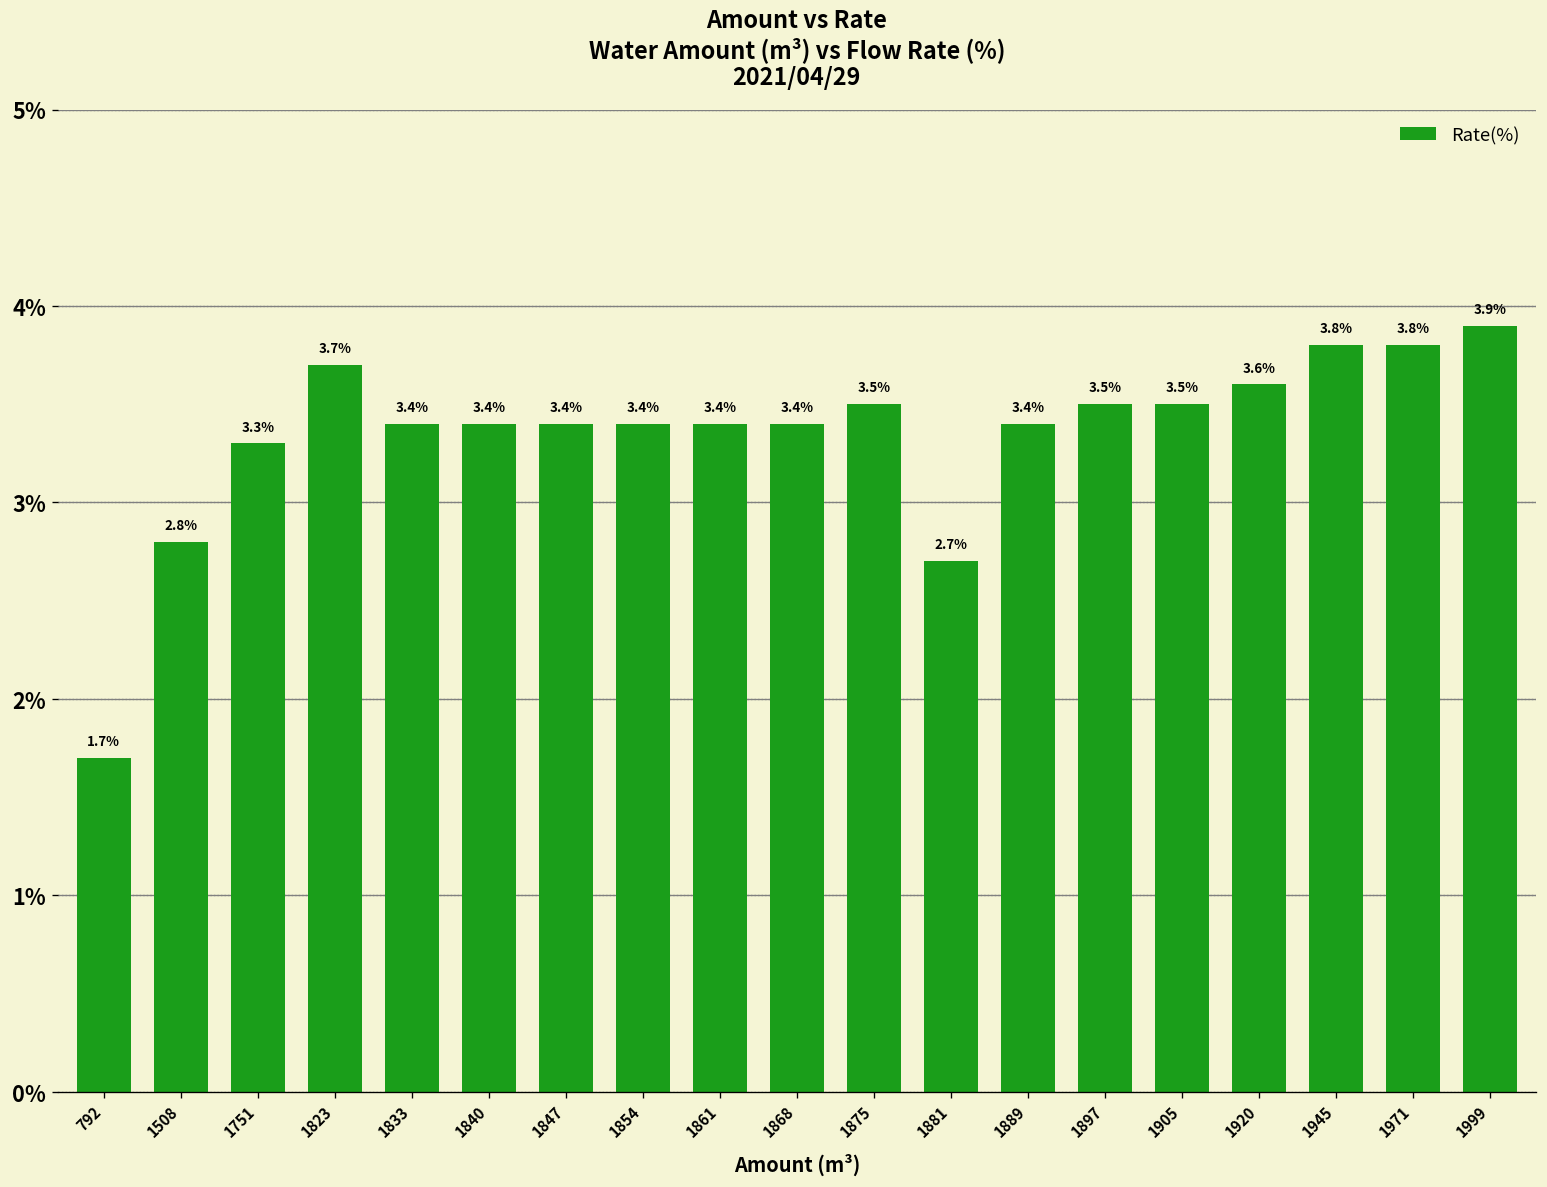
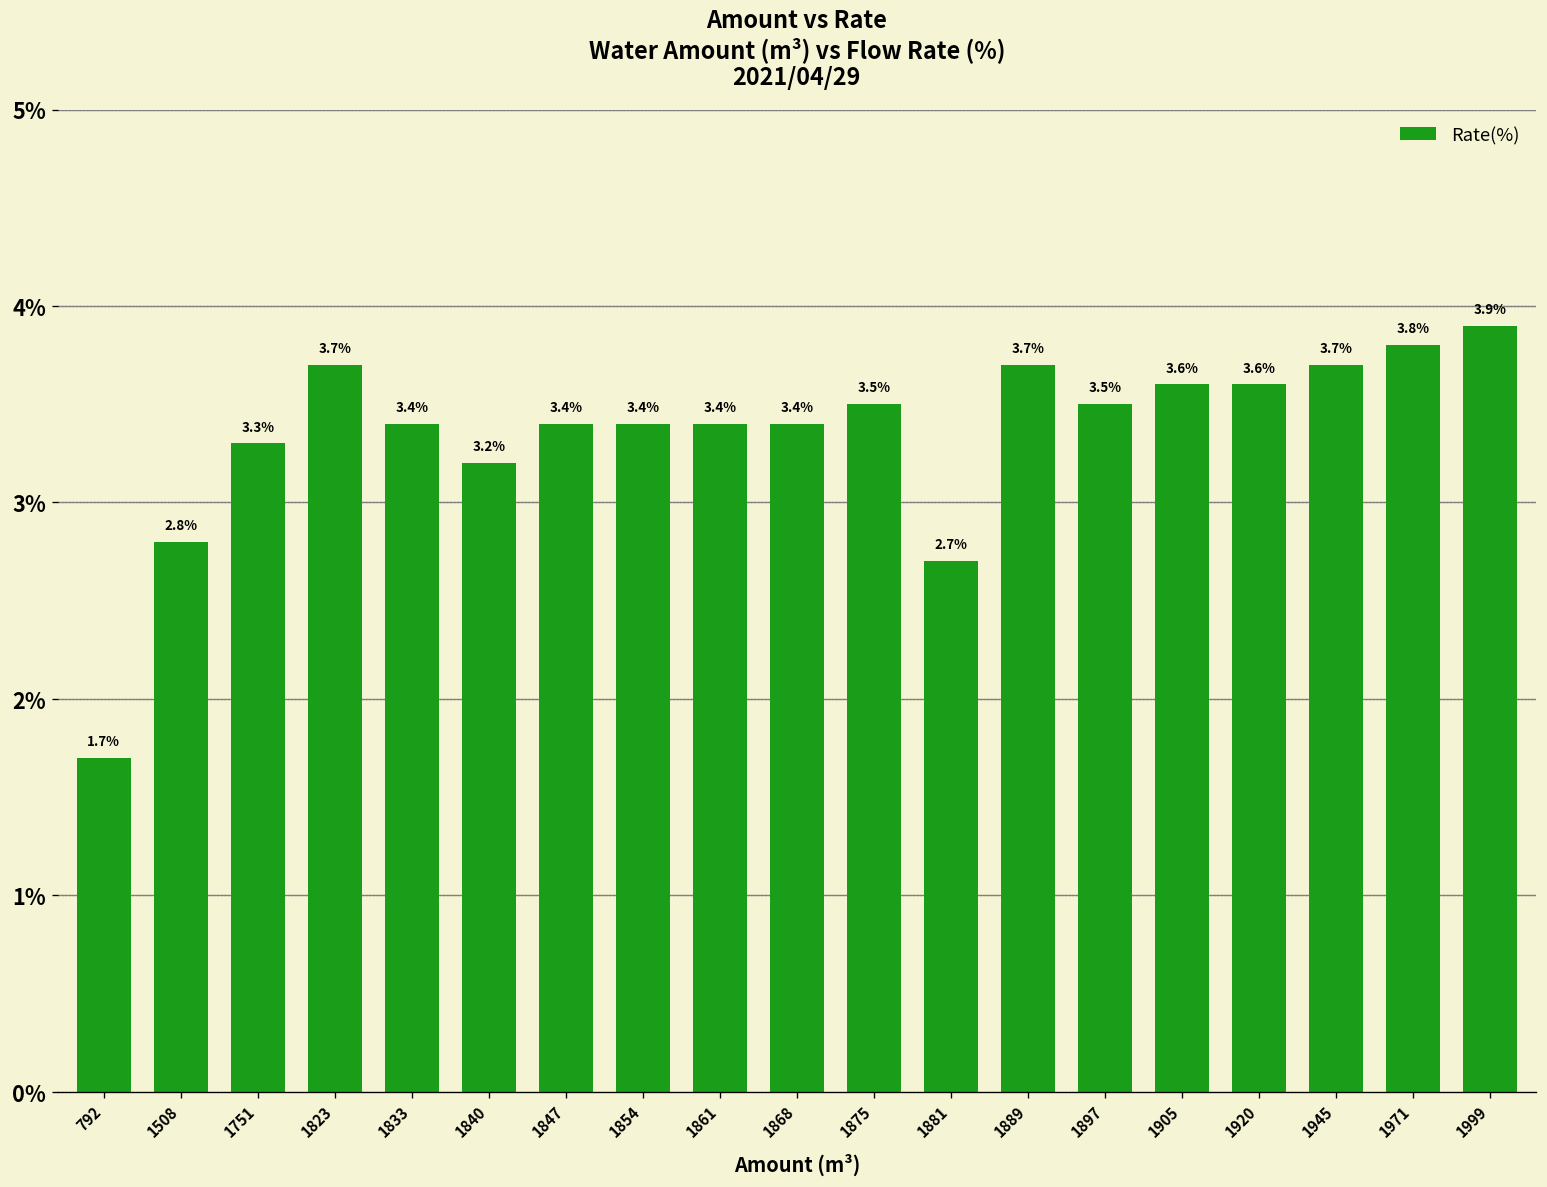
1840: 3.4% -> 3.2%
1889: 3.4% -> 3.7%
1905: 3.5% -> 3.6%
1945: 3.8% -> 3.7%
